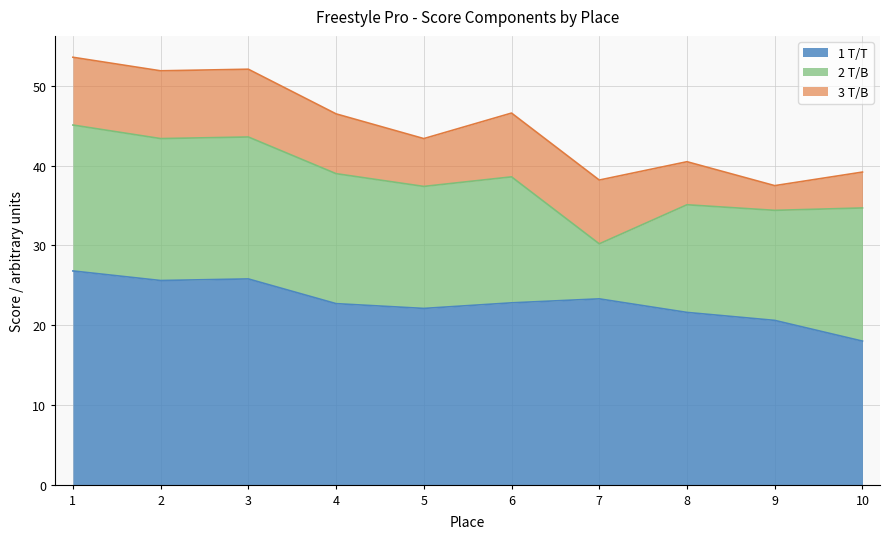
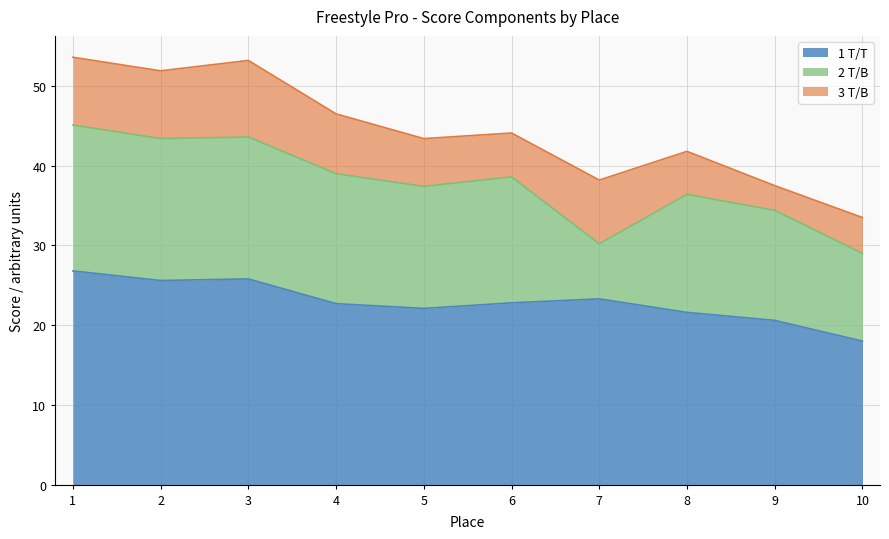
3 T/B, 3: 9 -> 10
3 T/B, 6: 8 -> 6
2 T/B, 8: 14 -> 15
2 T/B, 10: 17 -> 11
